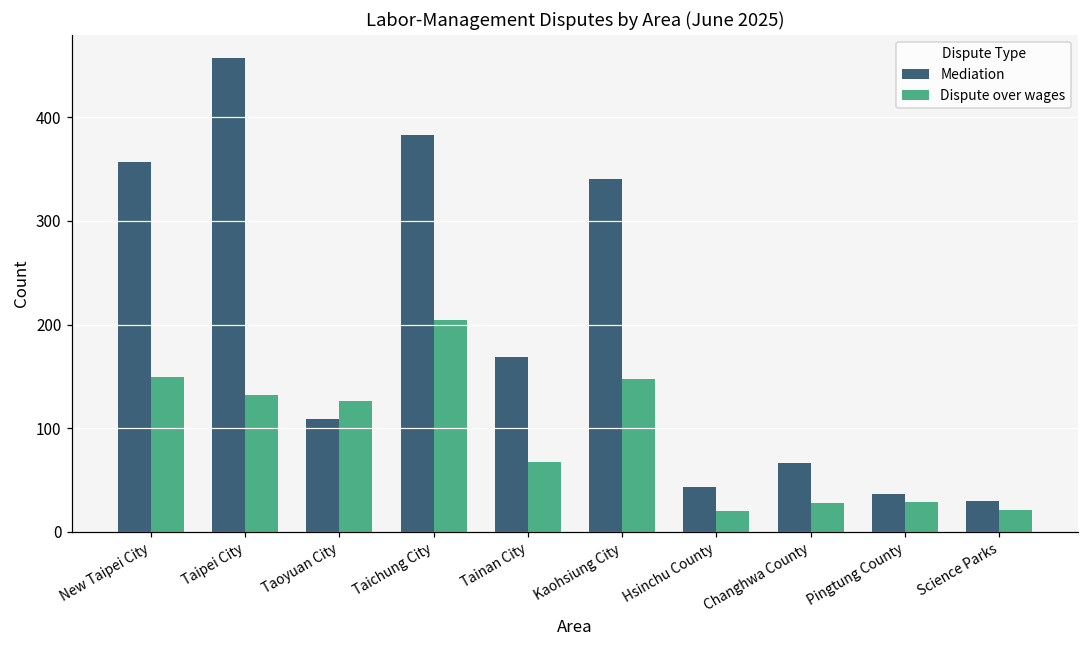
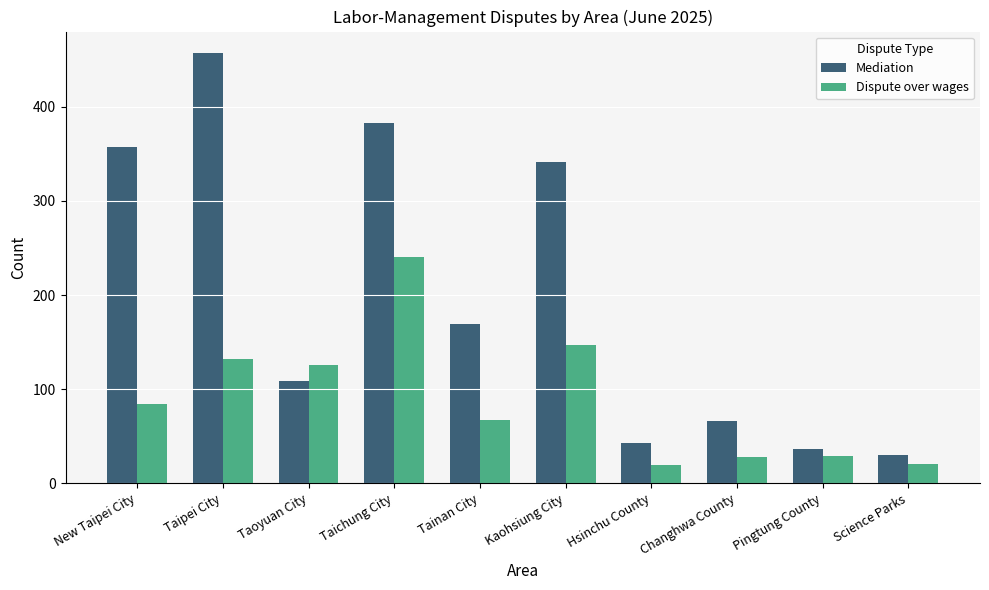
Dispute over wages, New Taipei City: 150 -> 80
Dispute over wages, Taichung City: 200 -> 240
